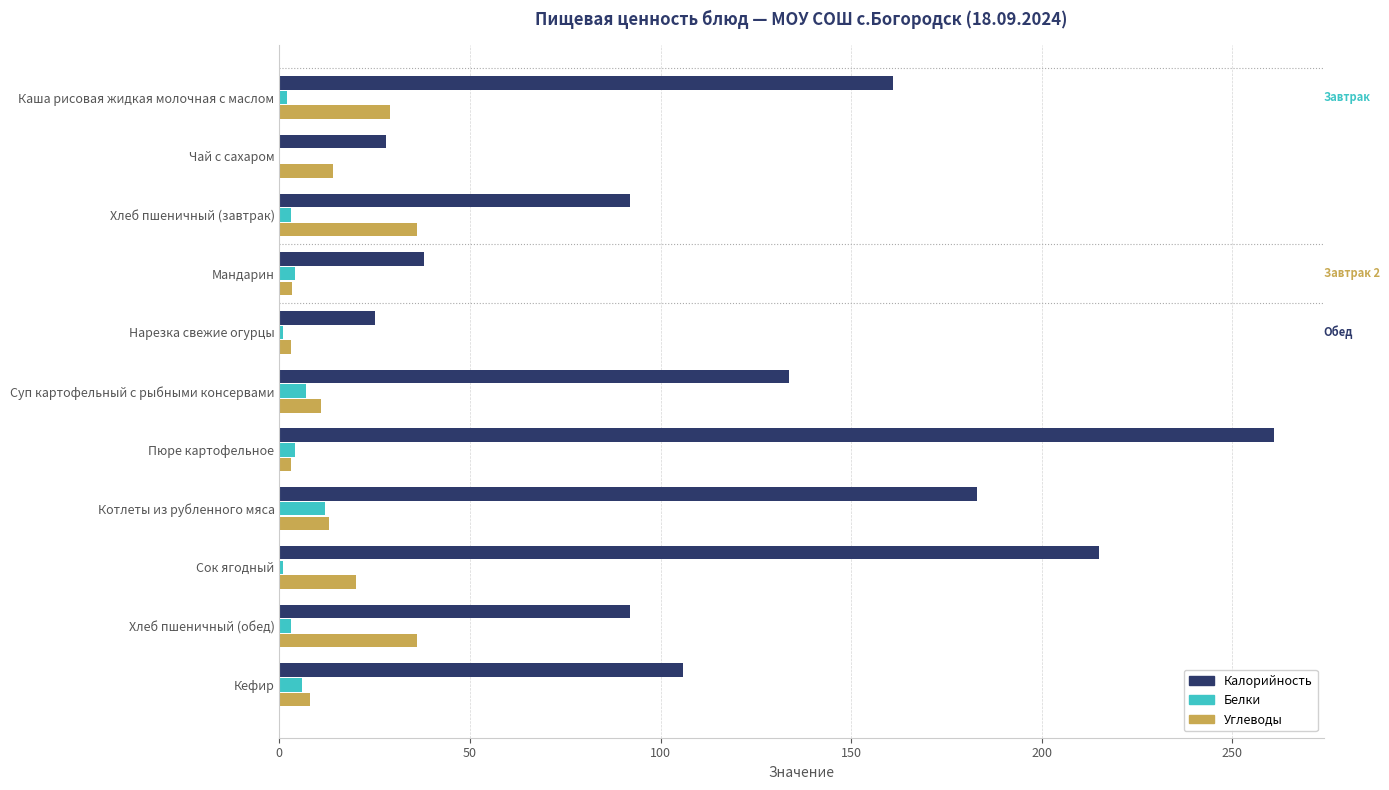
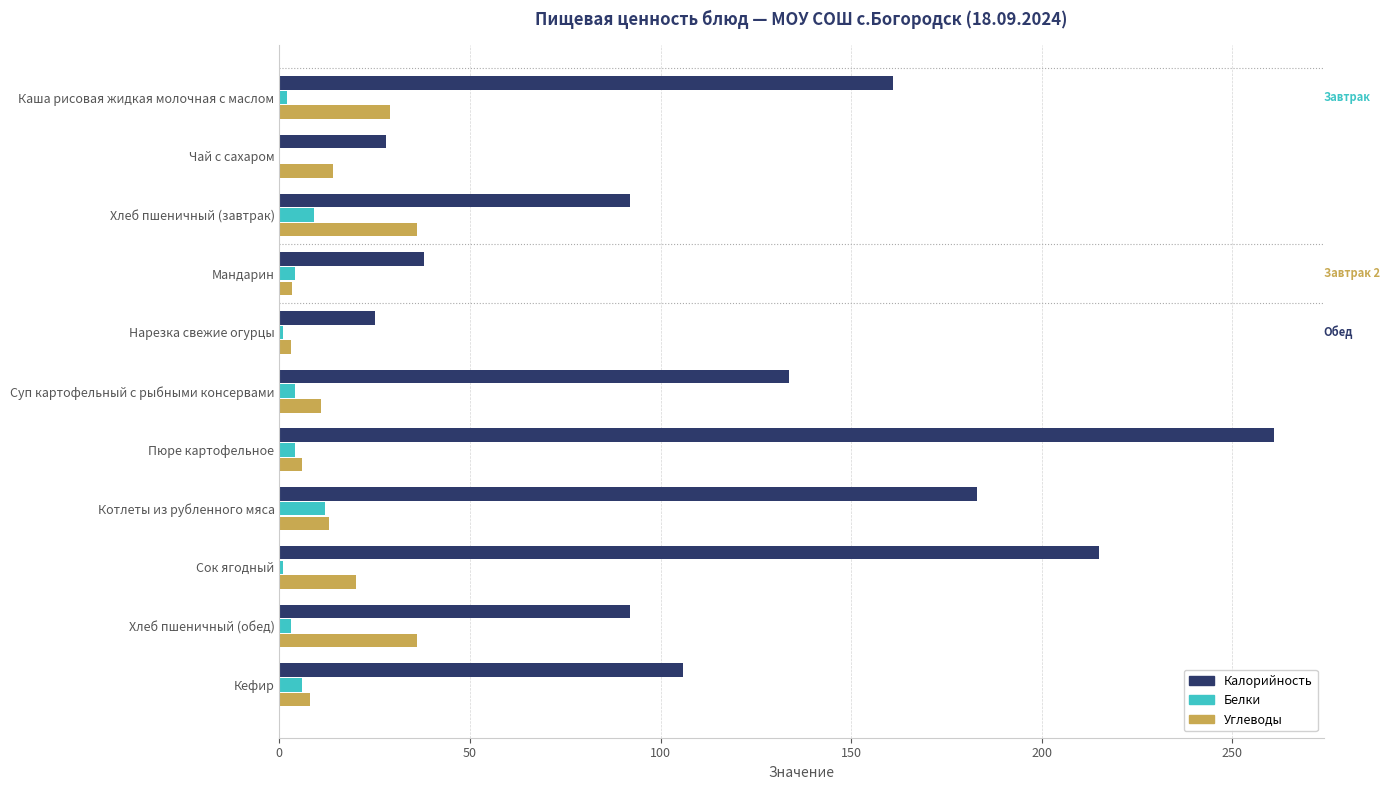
Белки, Хлеб пшеничный (завтрак): 3 -> 9
Белки, Суп картофельный с рыбными консервами: 7 -> 4
Углеводы, Пюре картофельное: 3 -> 6
